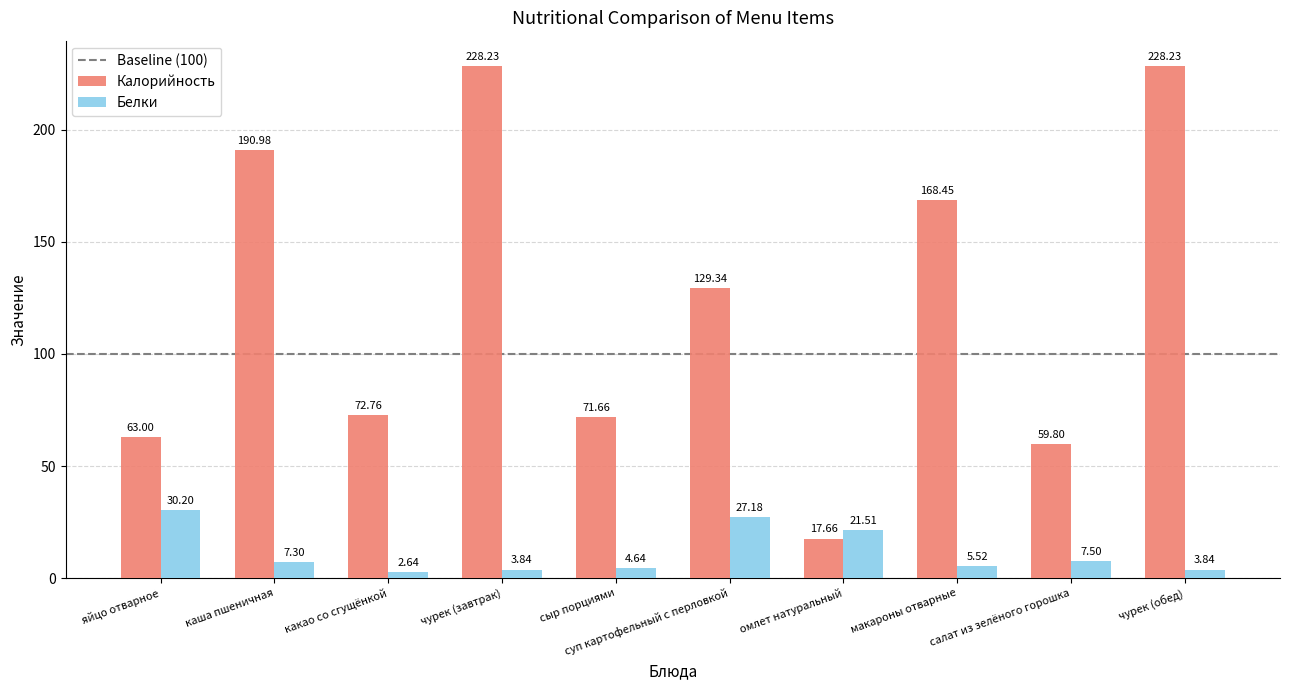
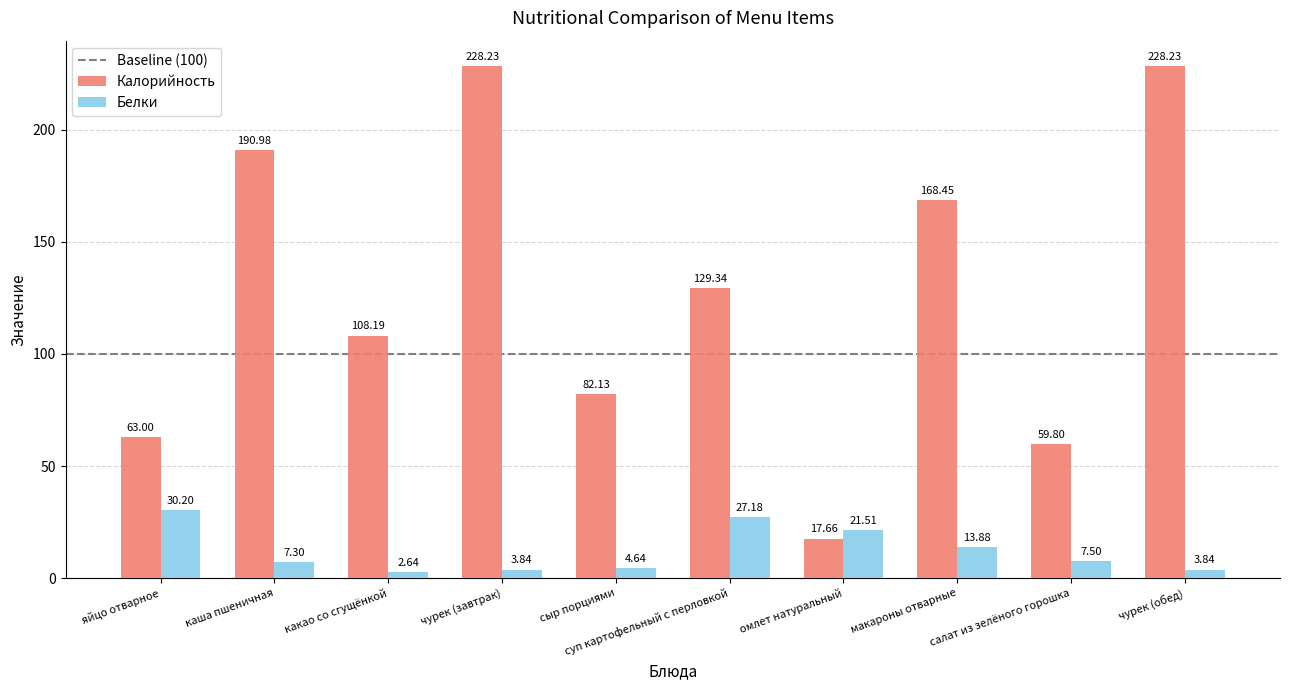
Калорийность, какао со сгущёнкой: 72.76 -> 108.19
Калорийность, сыр порциями: 71.66 -> 82.13
Белки, макароны отварные: 5.52 -> 13.88
